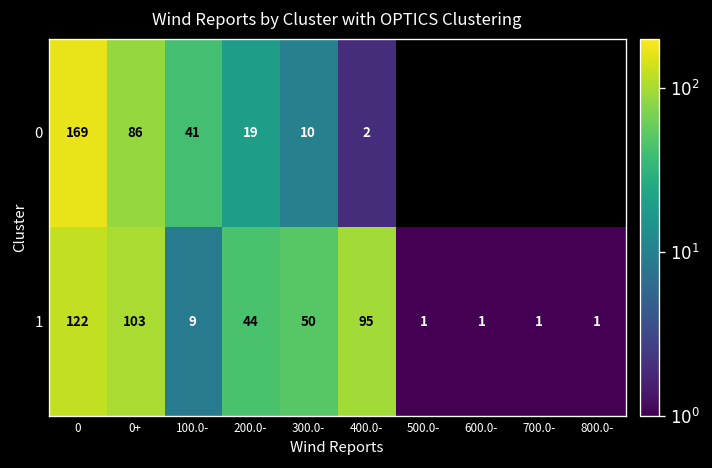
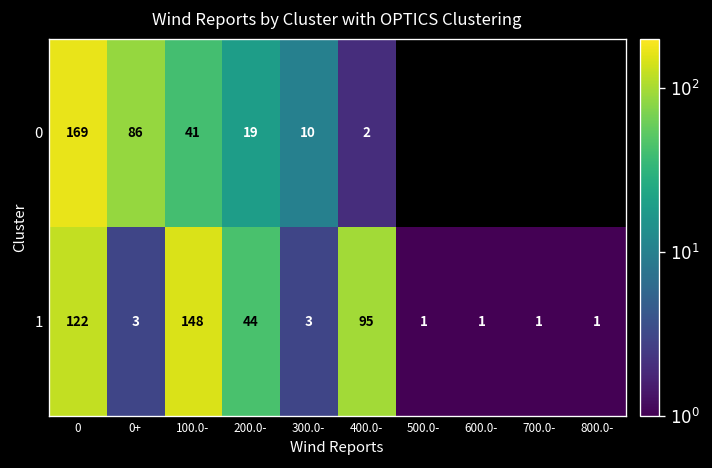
1, 0+: 103 -> 3
1, 100.0-: 9 -> 148
1, 300.0-: 50 -> 3
